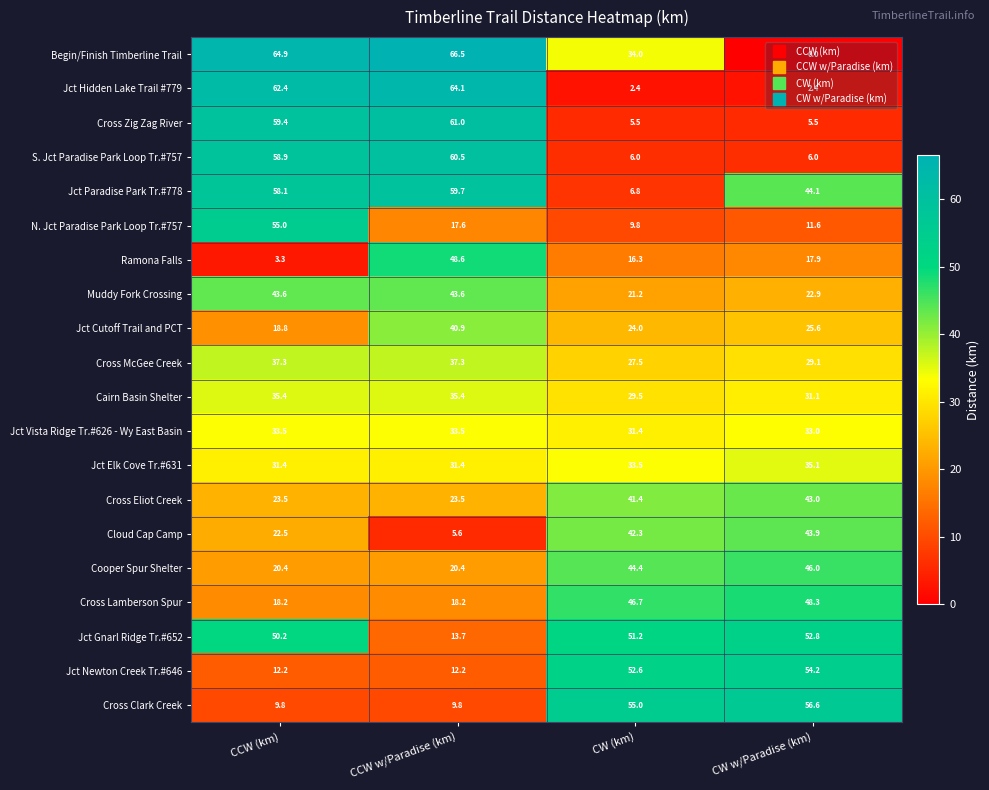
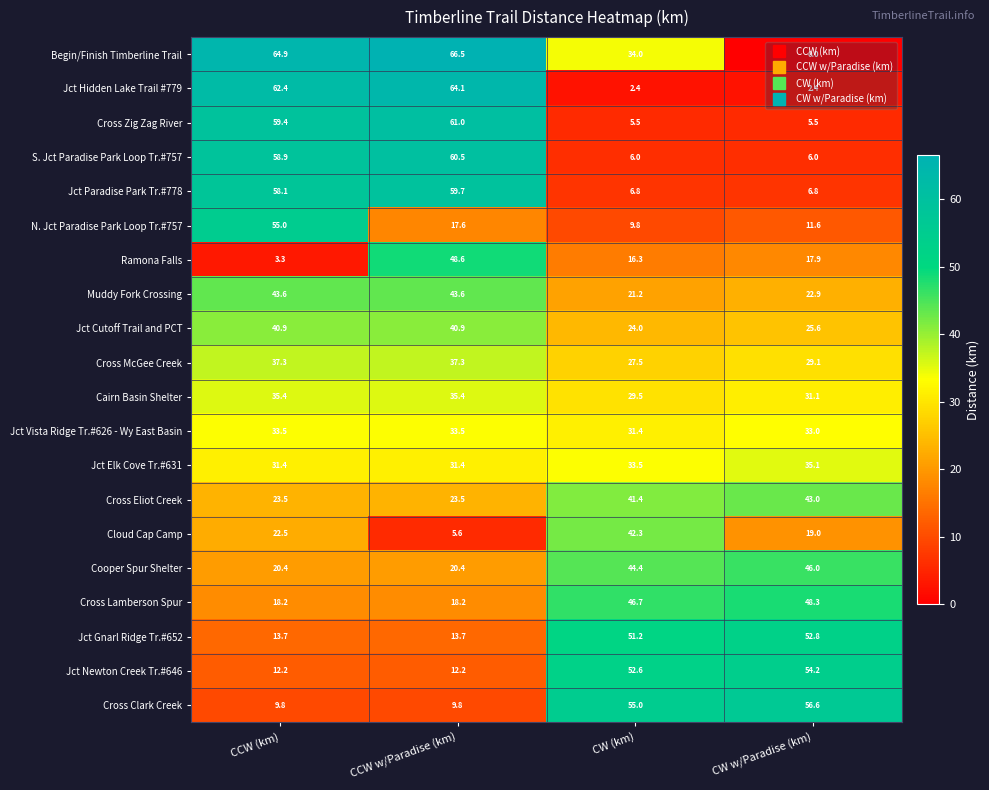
Jct Paradise Park Tr.#778, CW w/Paradise (km): 44.1 -> 6.8
Jct Cutoff Trail and PCT, CCW (km): 18.8 -> 40.9
Cloud Cap Camp, CW w/Paradise (km): 43.9 -> 19.0
Jct Gnarl Ridge Tr.#652, CCW (km): 50.2 -> 13.7
